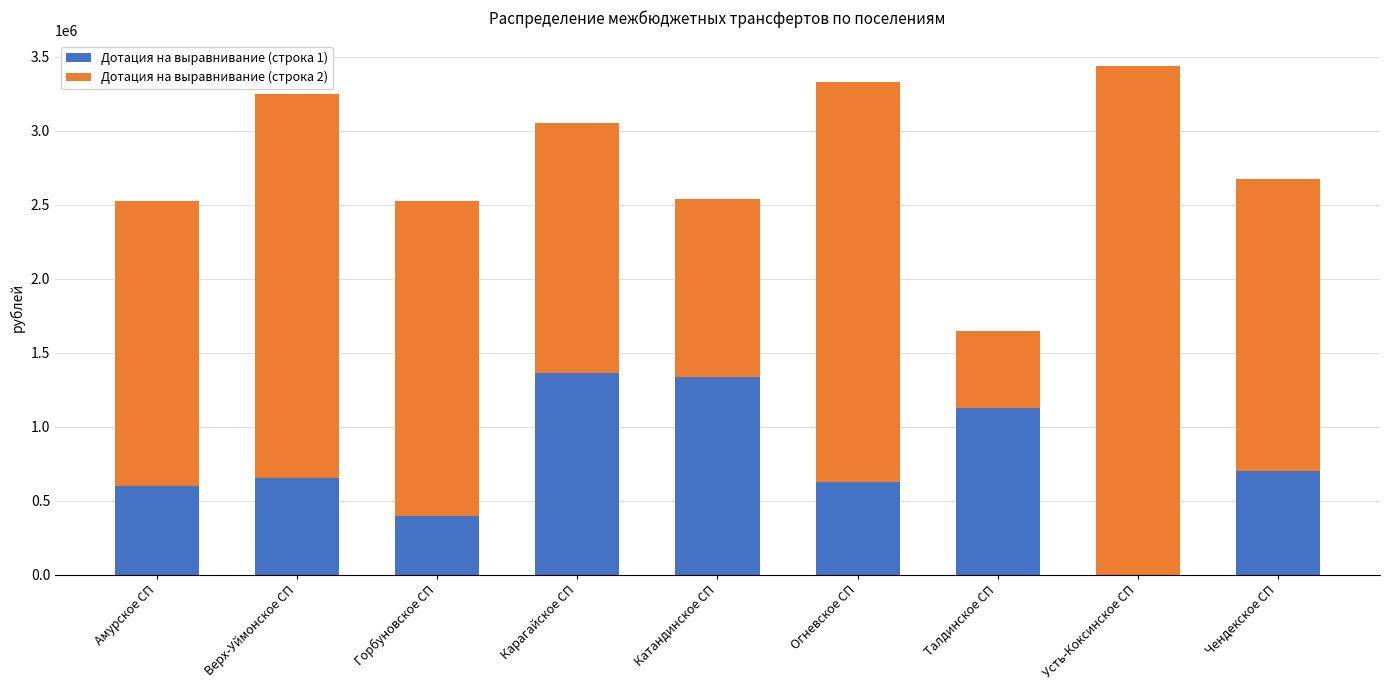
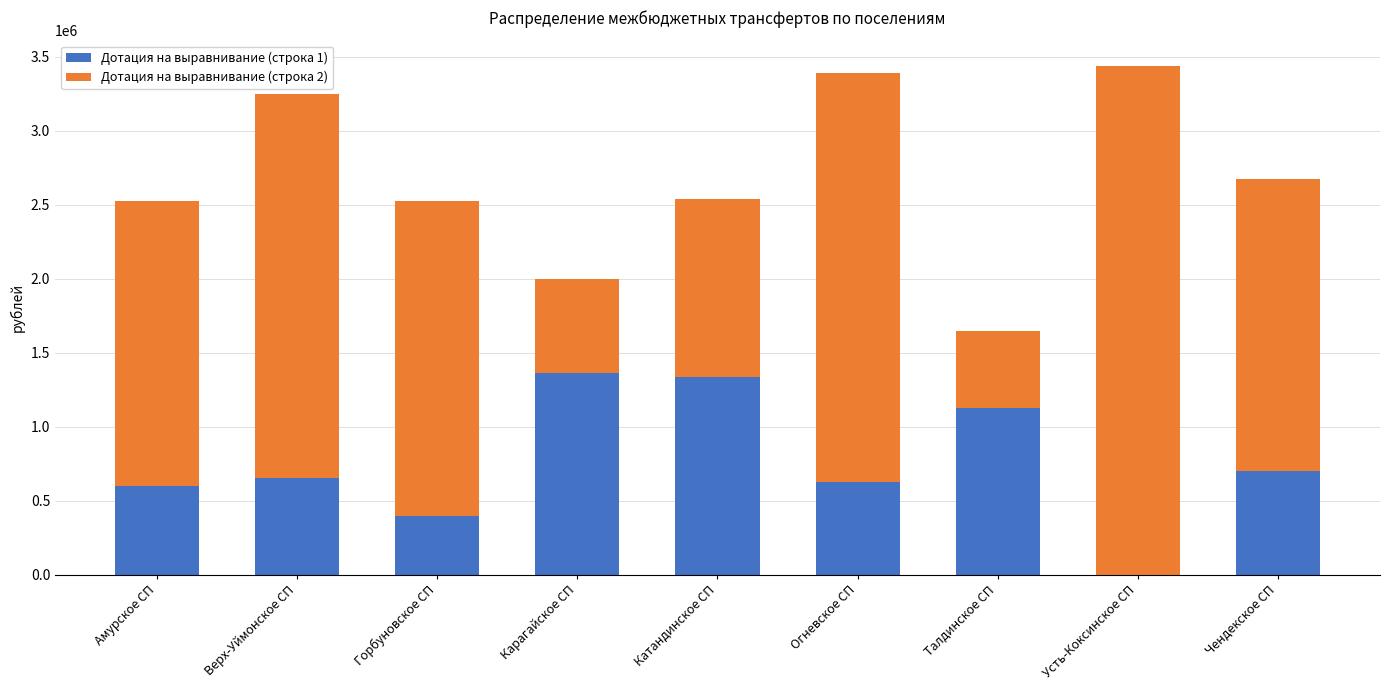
Дотация на выравнивание (строка 2), Карагайское СП: 1690000 -> 640000
Дотация на выравнивание (строка 2), Огневское СП: 2700000 -> 2760000
